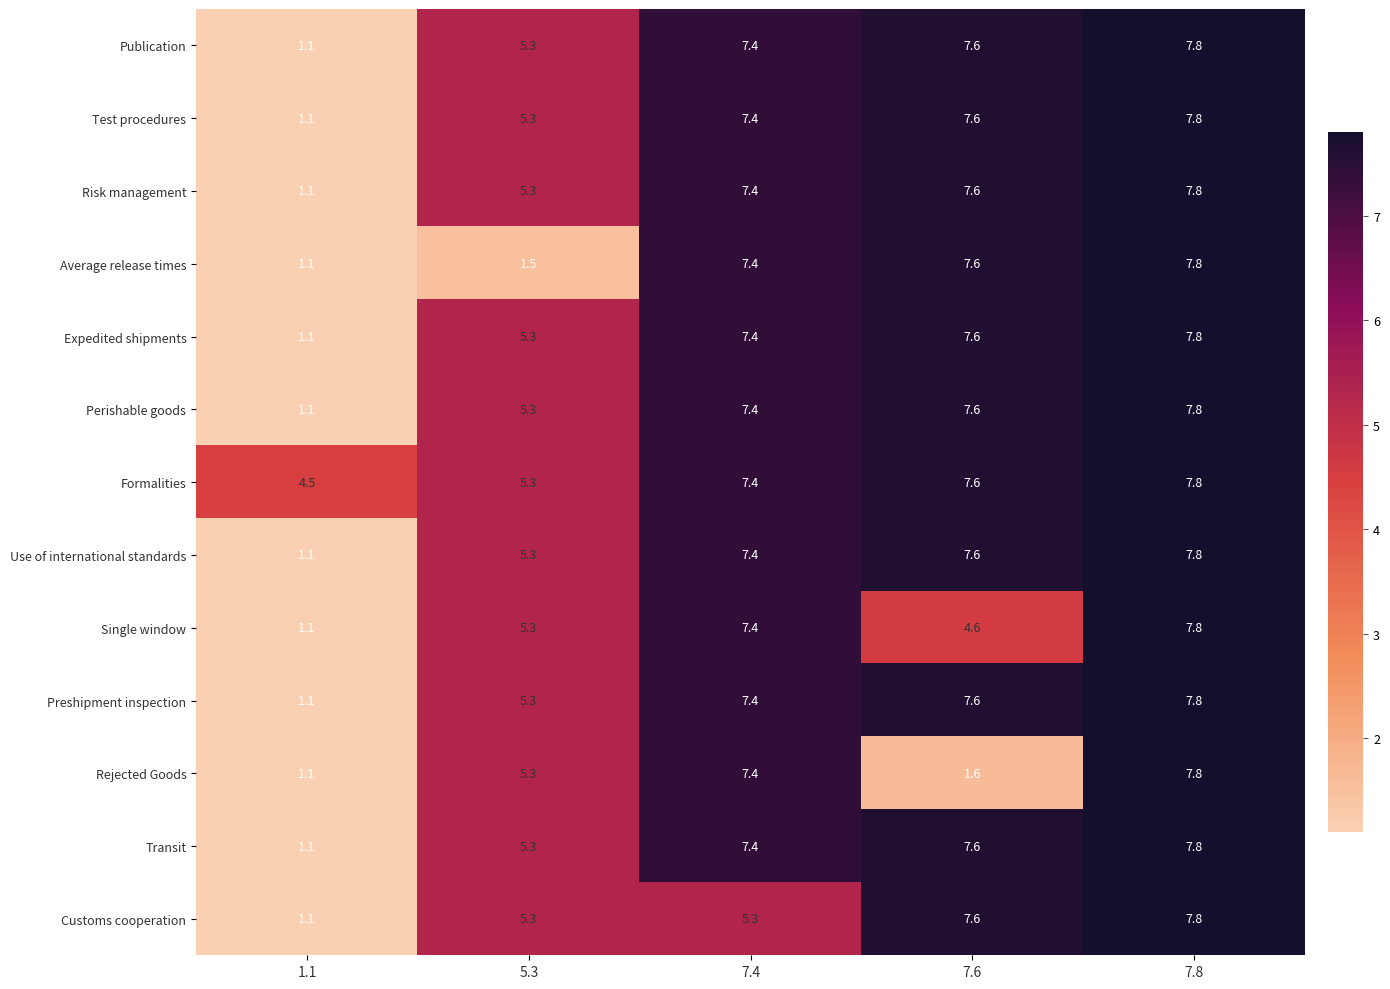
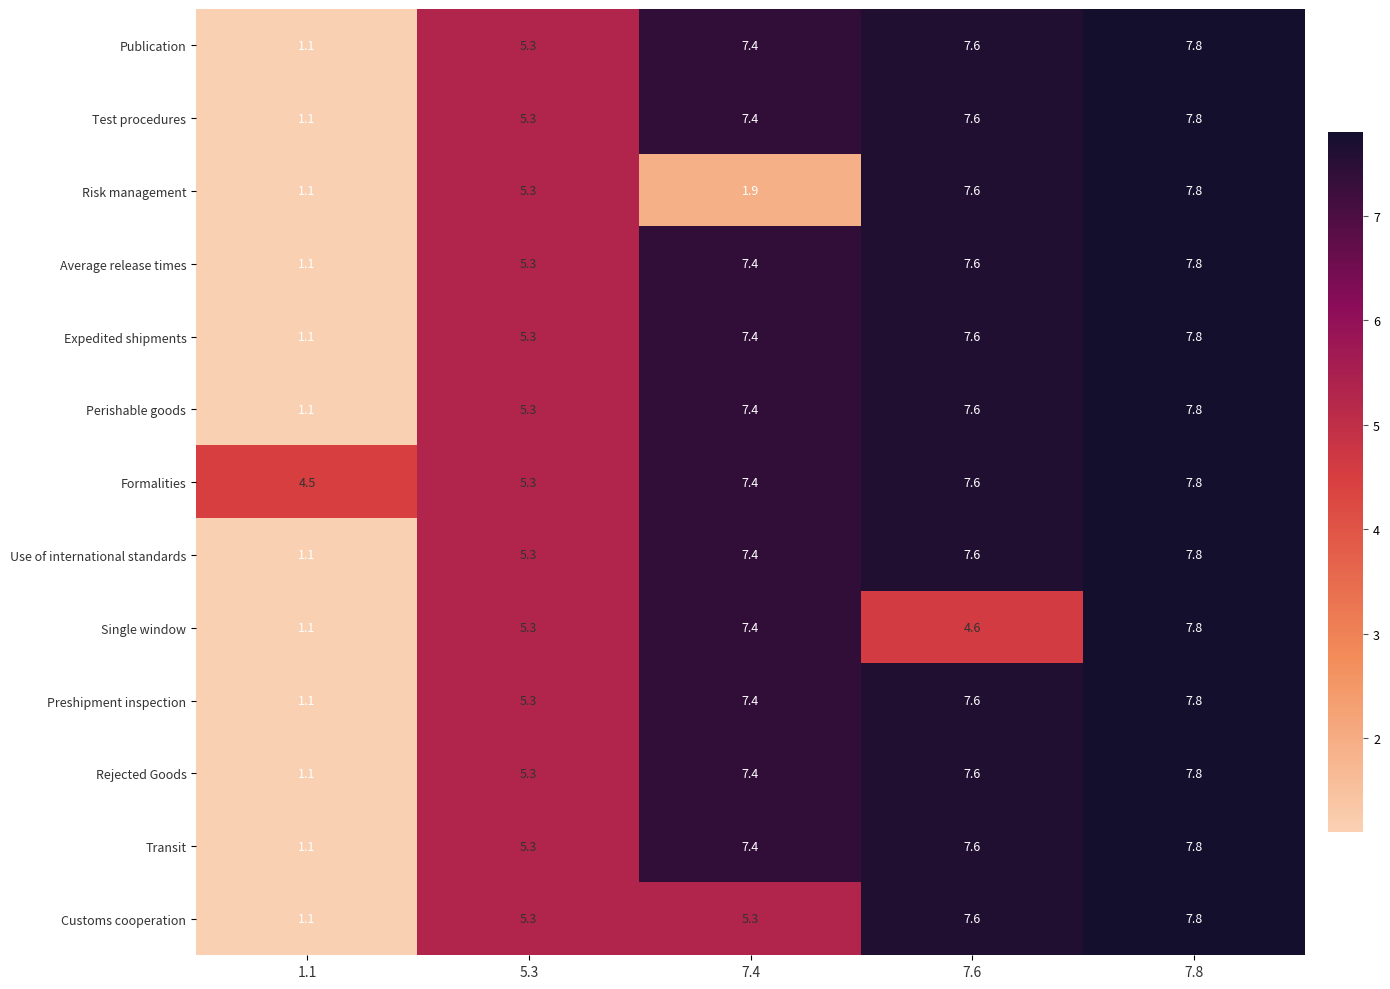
Risk management, 7.4: 7.4 -> 1.9
Average release times, 5.3: 1.5 -> 5.3
Rejected Goods, 7.6: 1.6 -> 7.6
